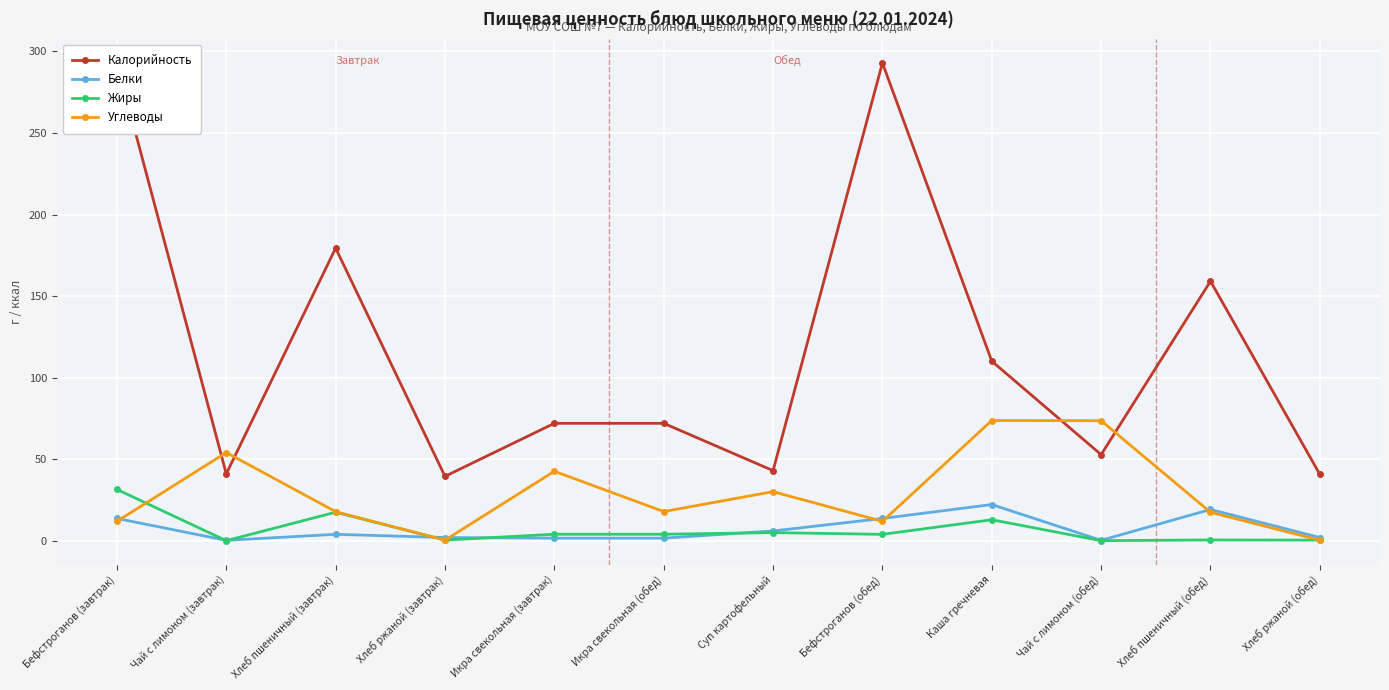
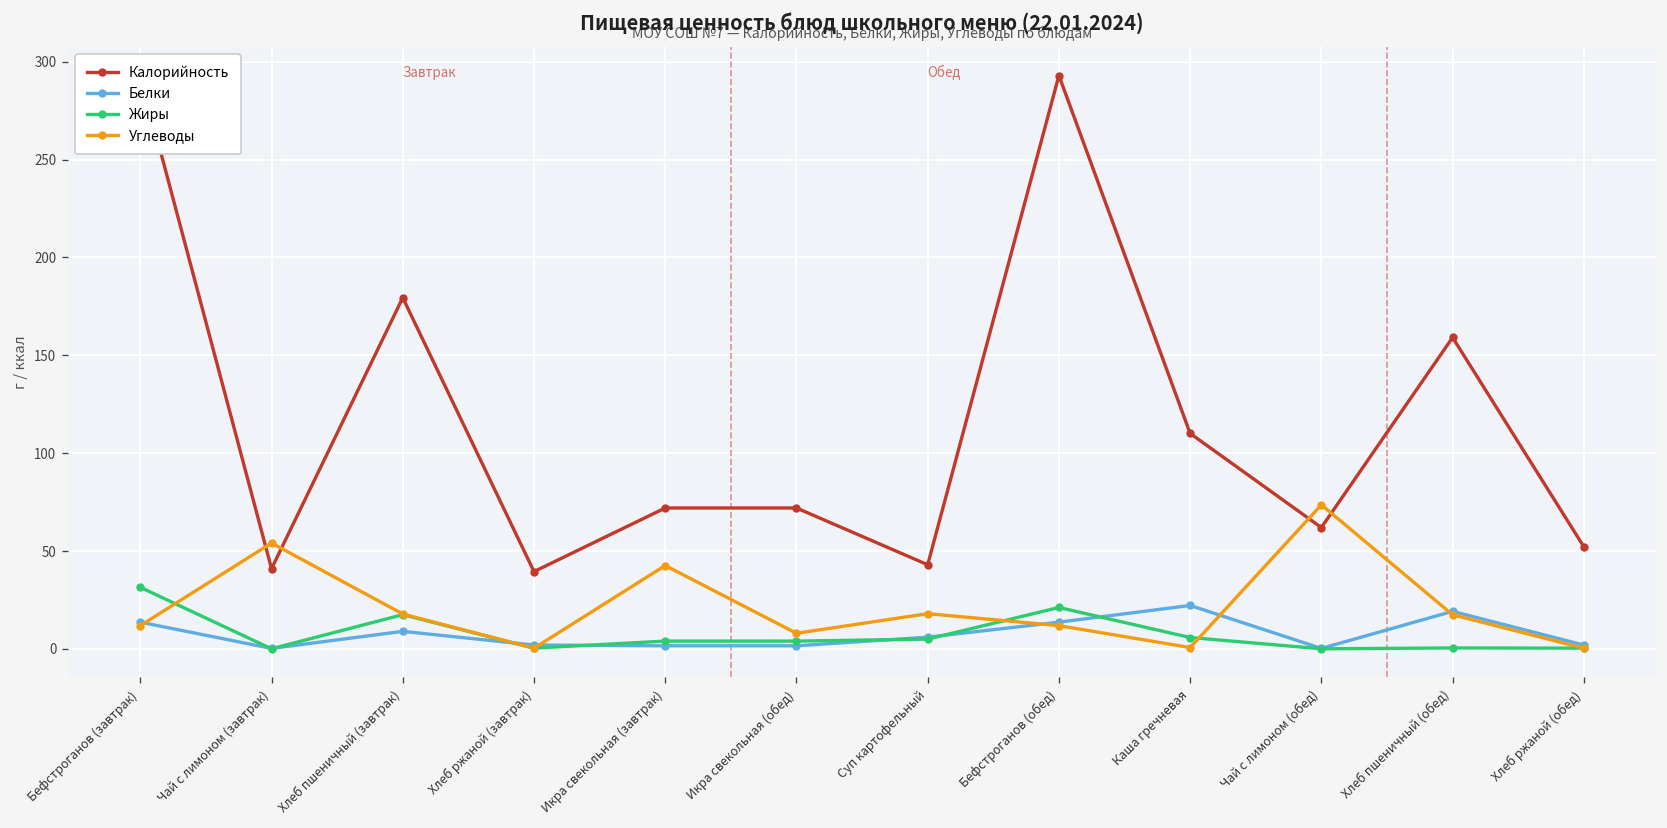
Белки, Хлеб пшеничный (завтрак): 4 -> 9
Углеводы, Икра свекольная (обед): 18 -> 8
Углеводы, Суп картофельный: 30 -> 18
Жиры, Бефстроганов (обед): 4 -> 21
Жиры, Каша гречневая: 13 -> 6
Углеводы, Каша гречневая: 74 -> 1
Калорийность, Чай с лимоном (обед): 53 -> 62
Калорийность, Хлеб ржаной (обед): 41 -> 52
